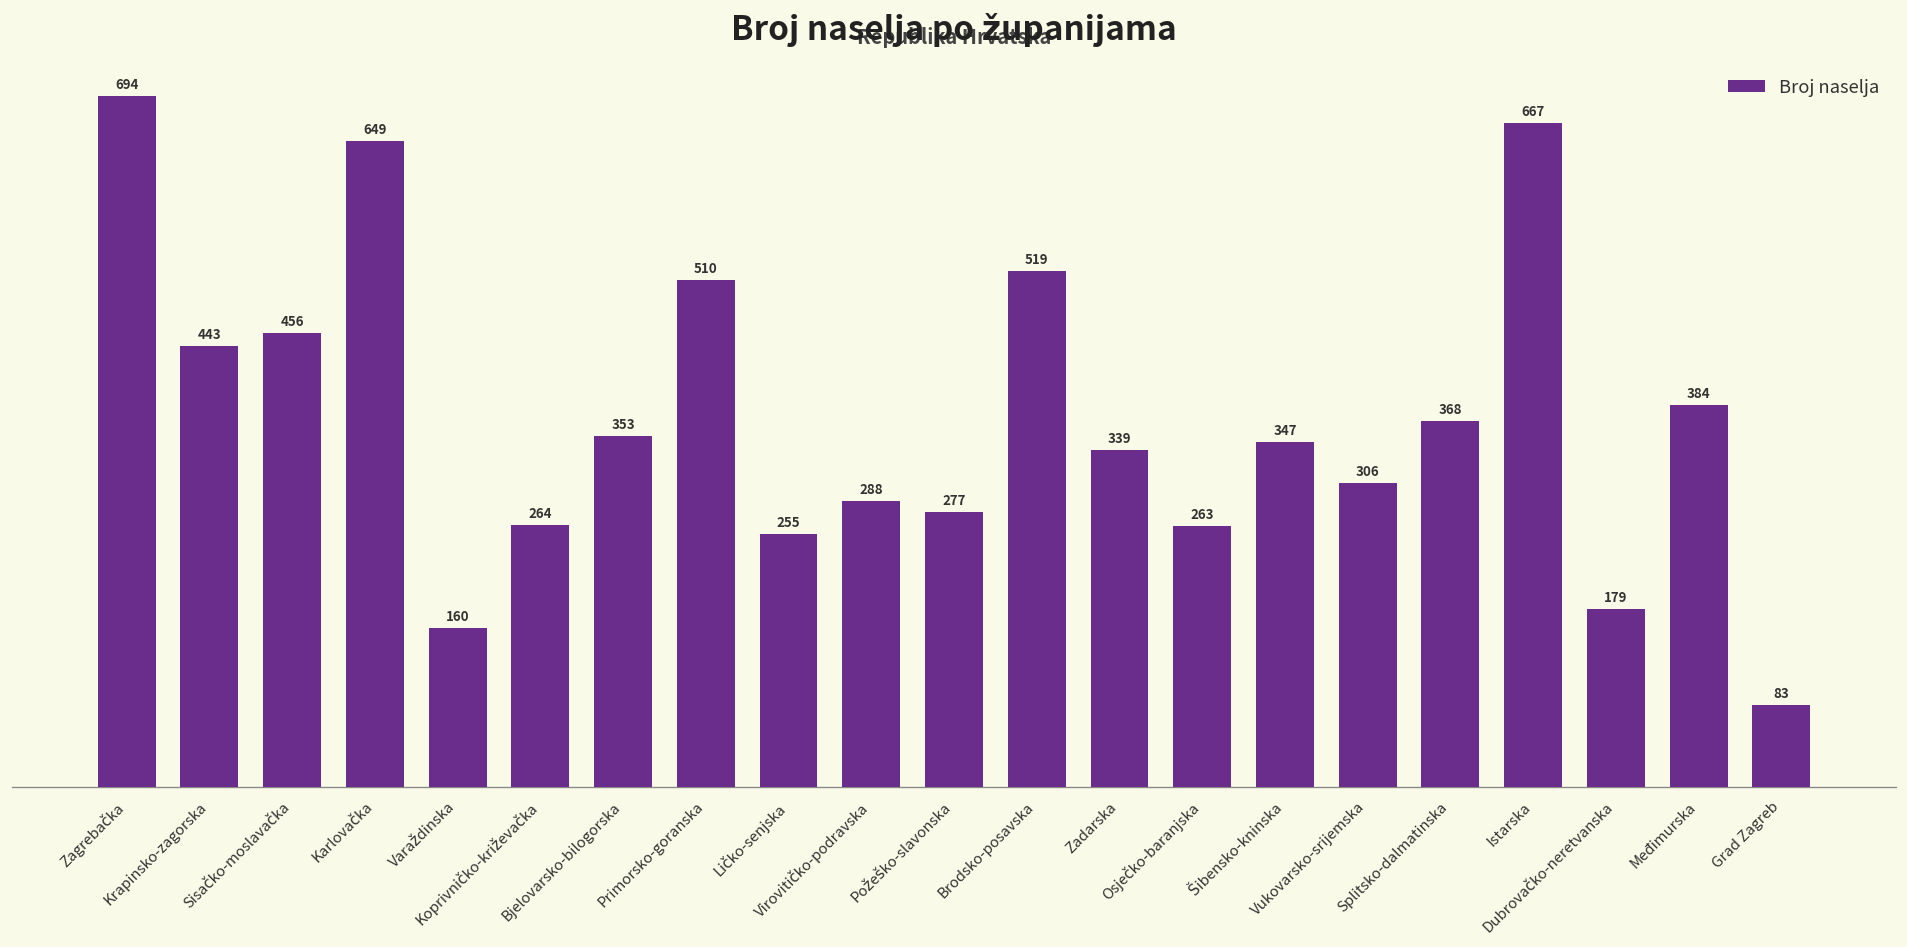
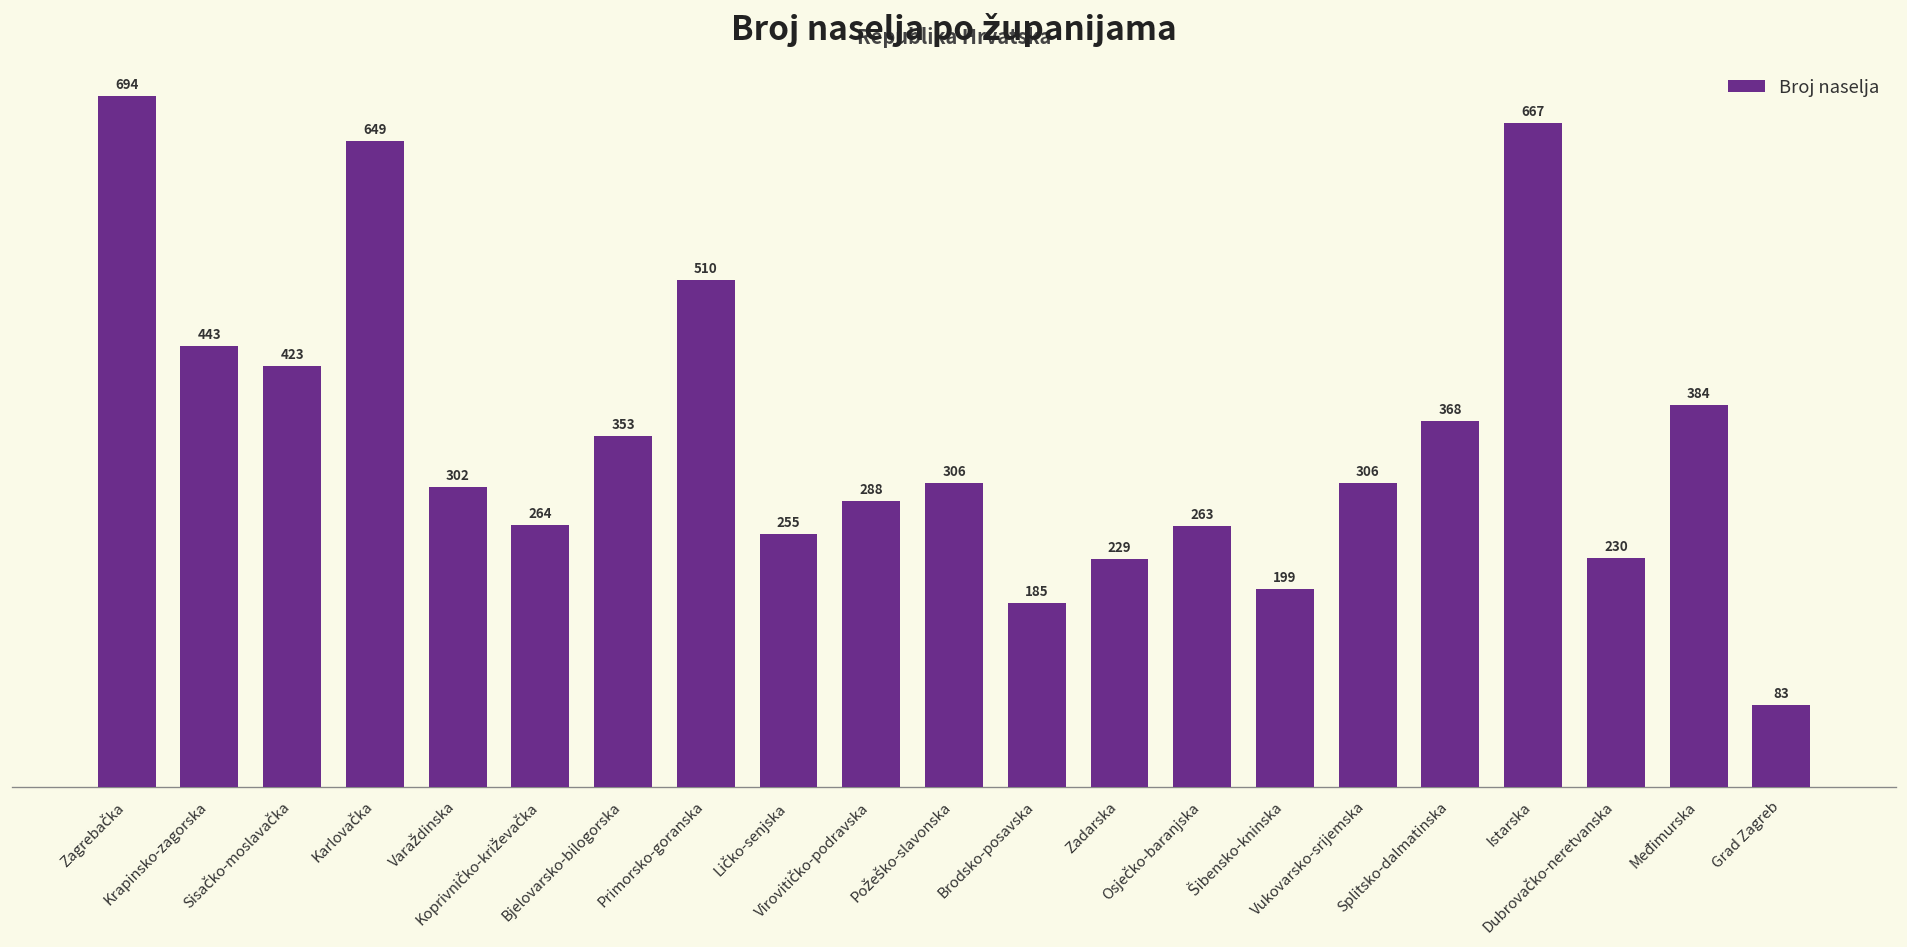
Sisačko-moslavačka: 456 -> 423
Varaždinska: 160 -> 302
Požeško-slavonska: 277 -> 306
Brodsko-posavska: 519 -> 185
Zadarska: 339 -> 229
Šibensko-kninska: 347 -> 199
Dubrovačko-neretvanska: 179 -> 230
